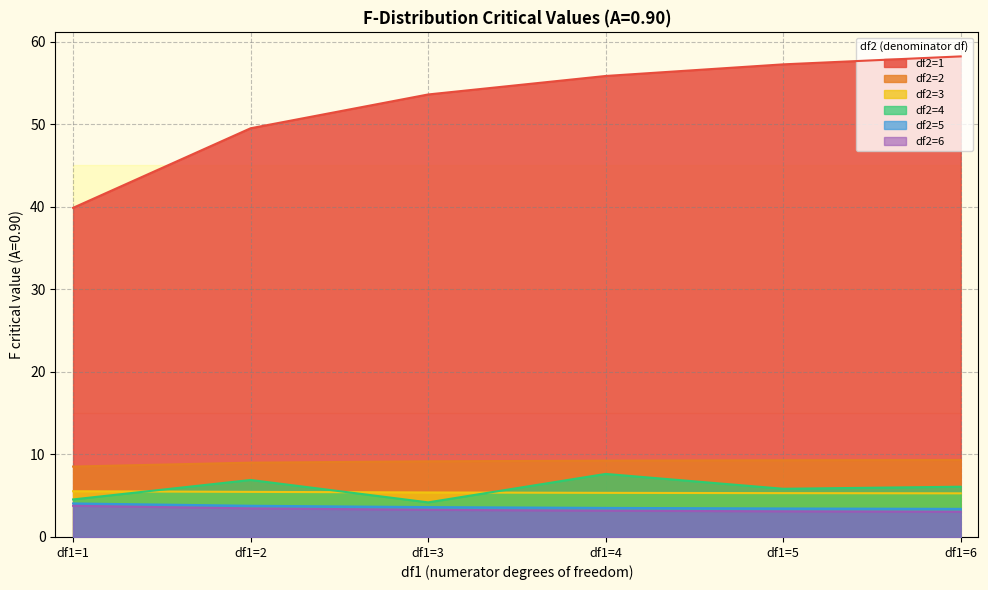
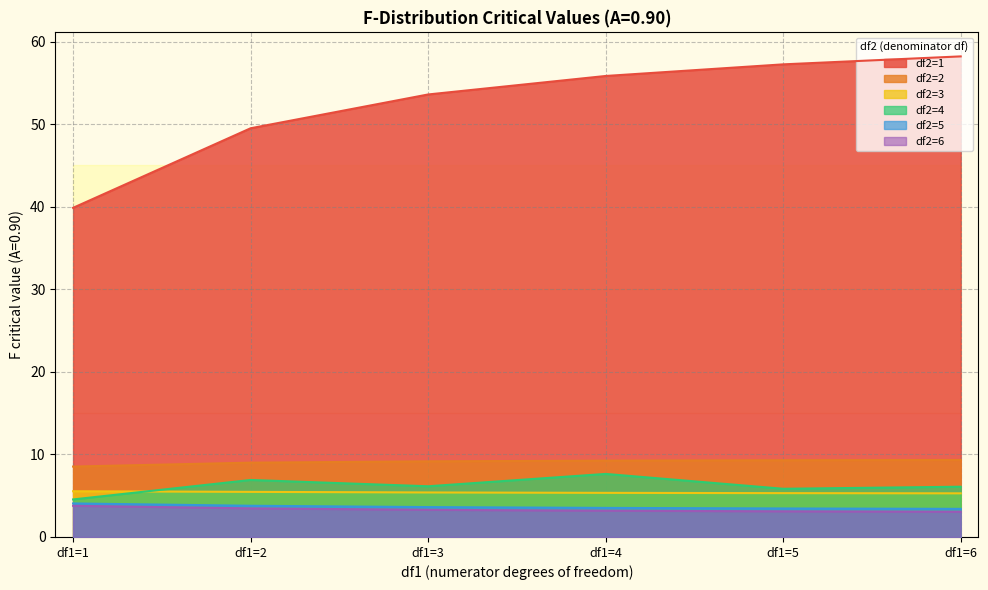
df2=4, df1=3: 4 -> 6
